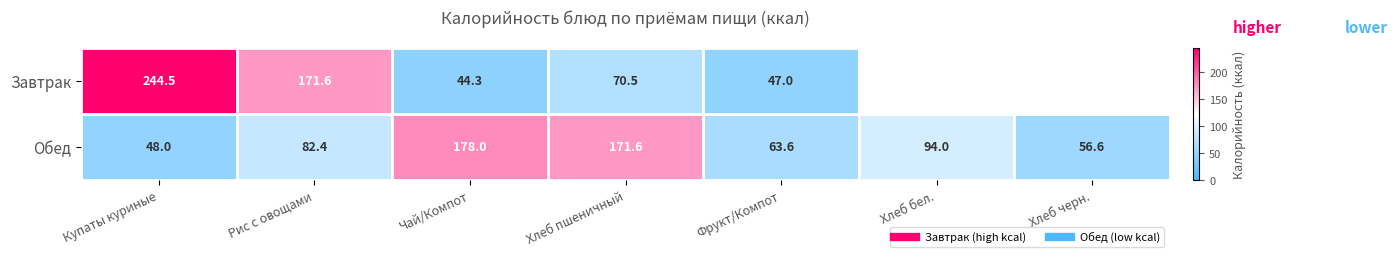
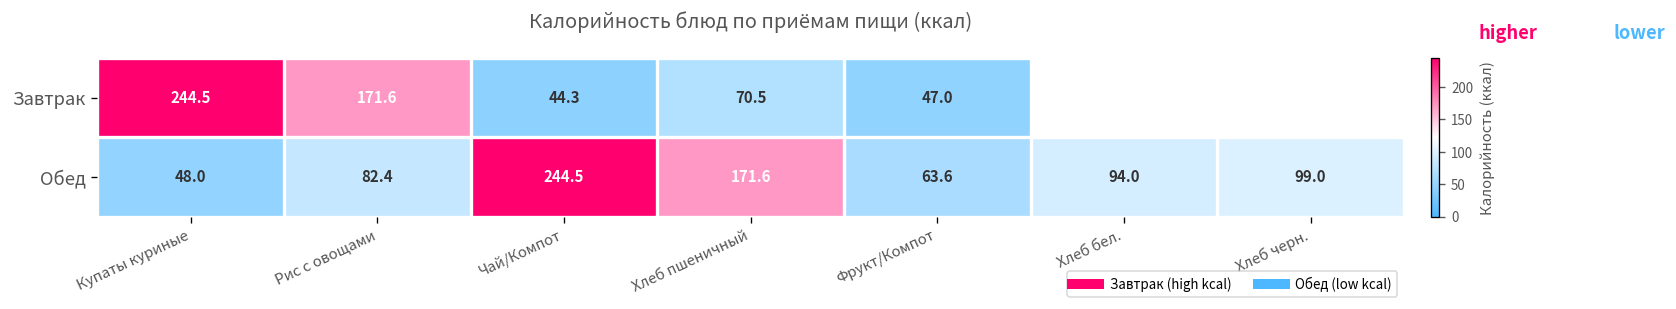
Обед, Чай/Компот: 178.0 -> 244.5
Обед, Хлеб черн.: 56.6 -> 99.0
